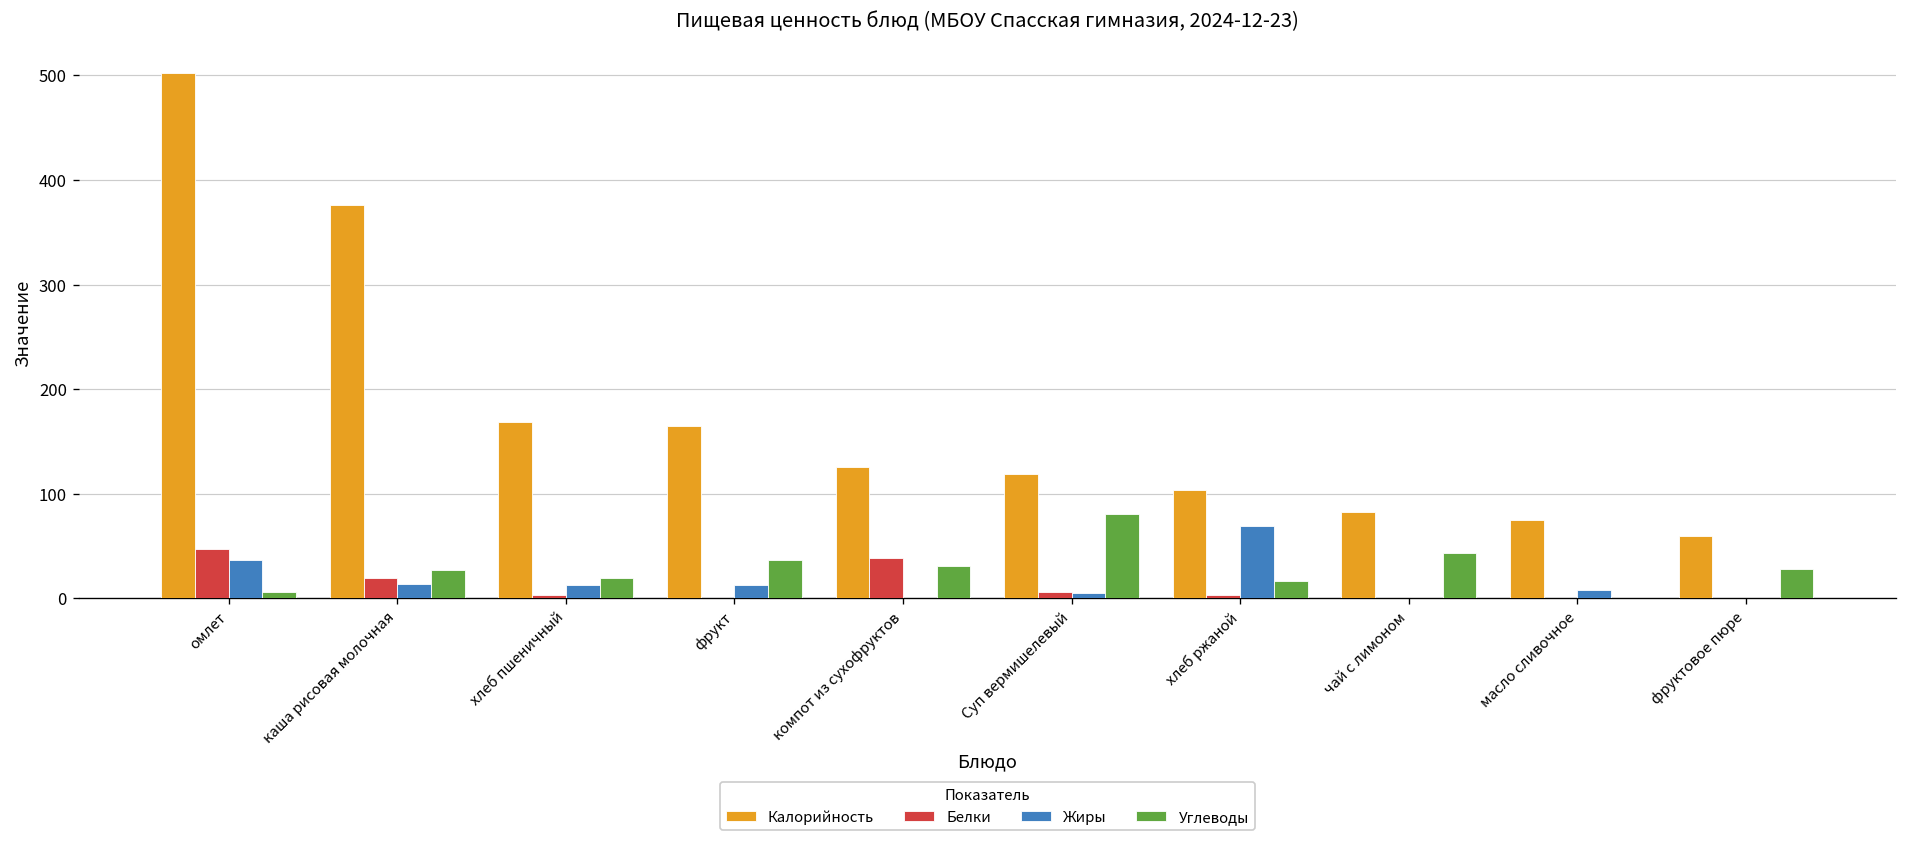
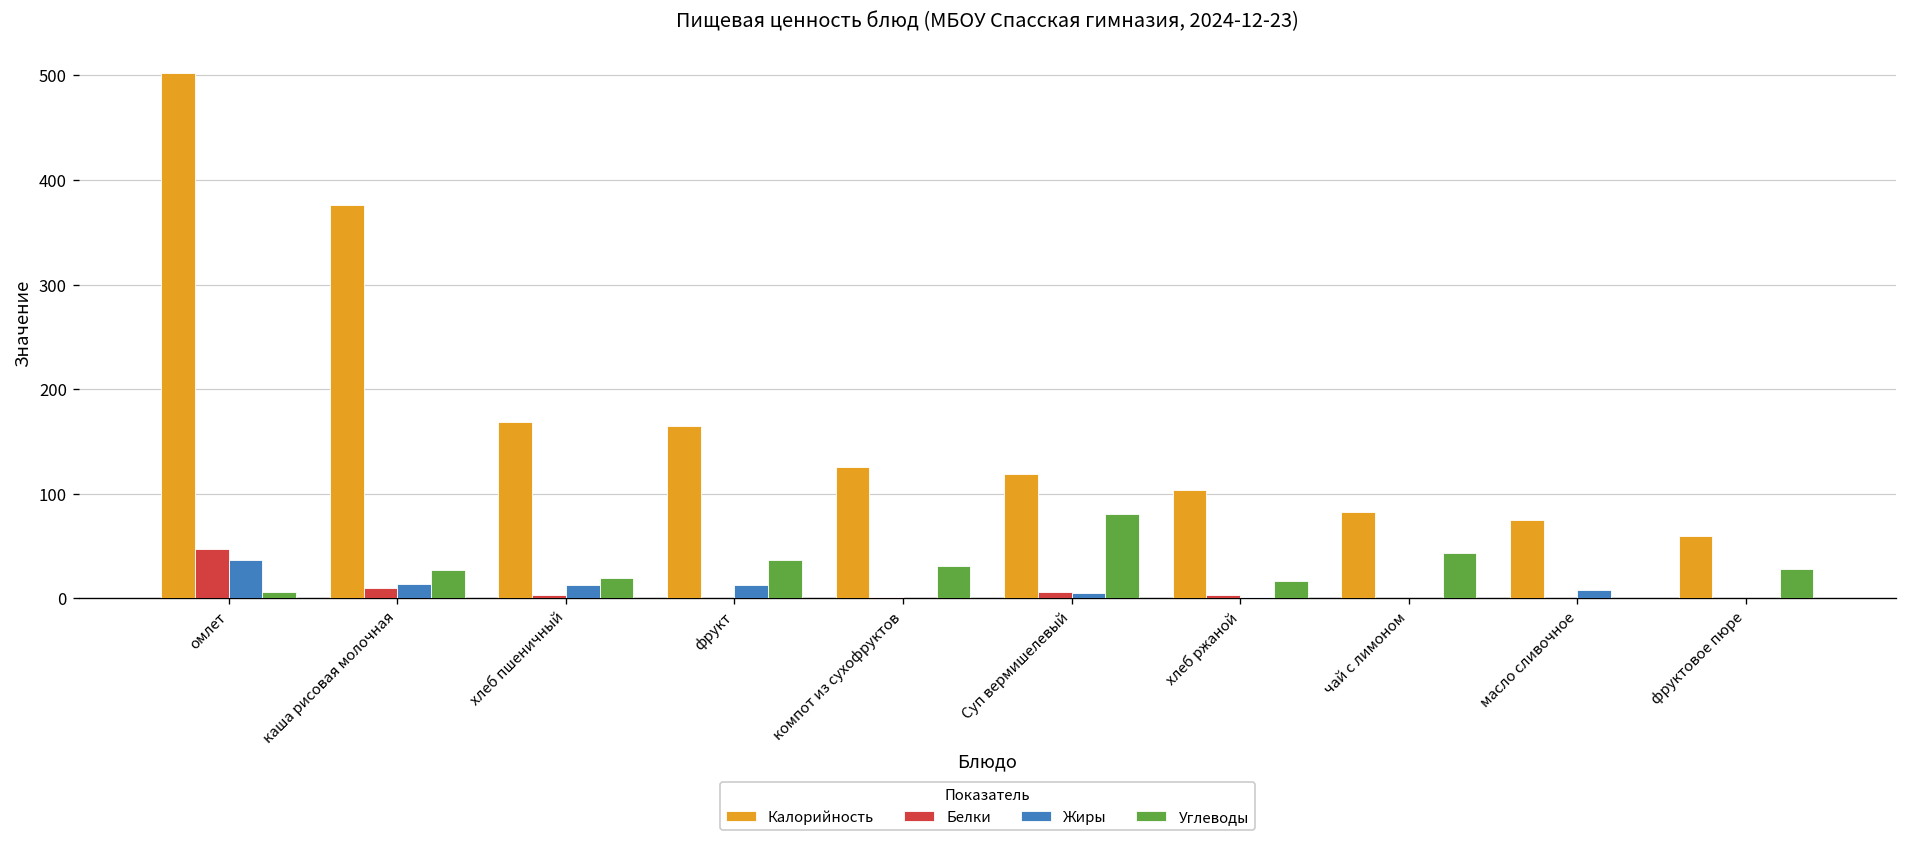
Белки, каша рисовая молочная: 20 -> 10
Белки, компот из сухофруктов: 40 -> 0
Жиры, хлеб ржаной: 70 -> 0
